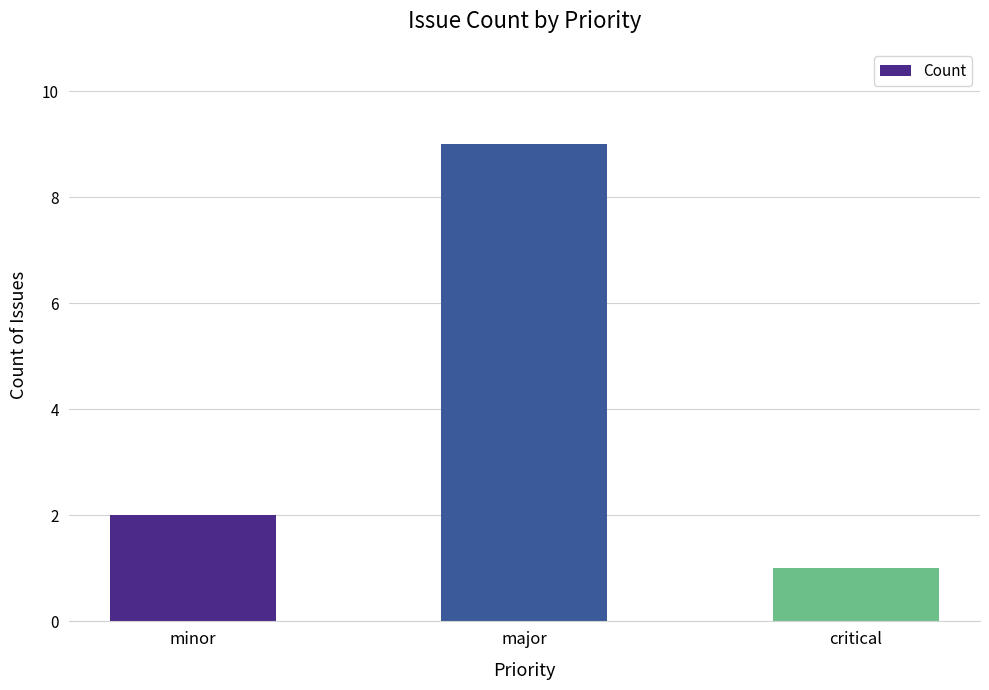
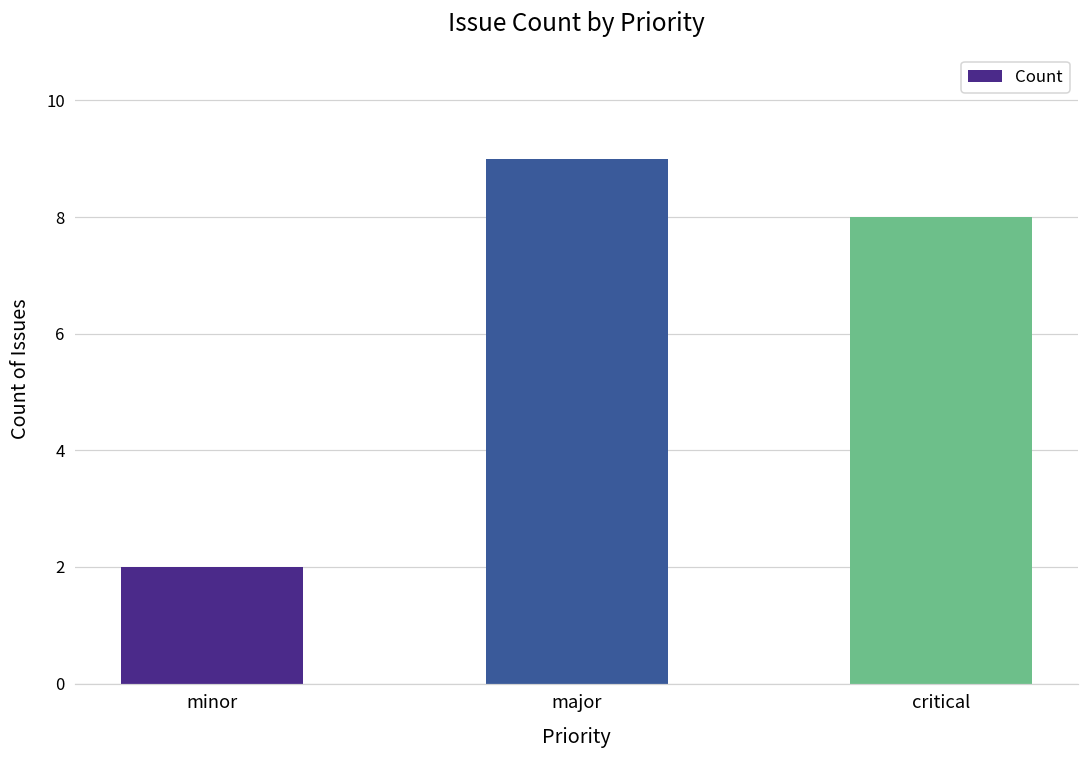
critical: 1 -> 8
